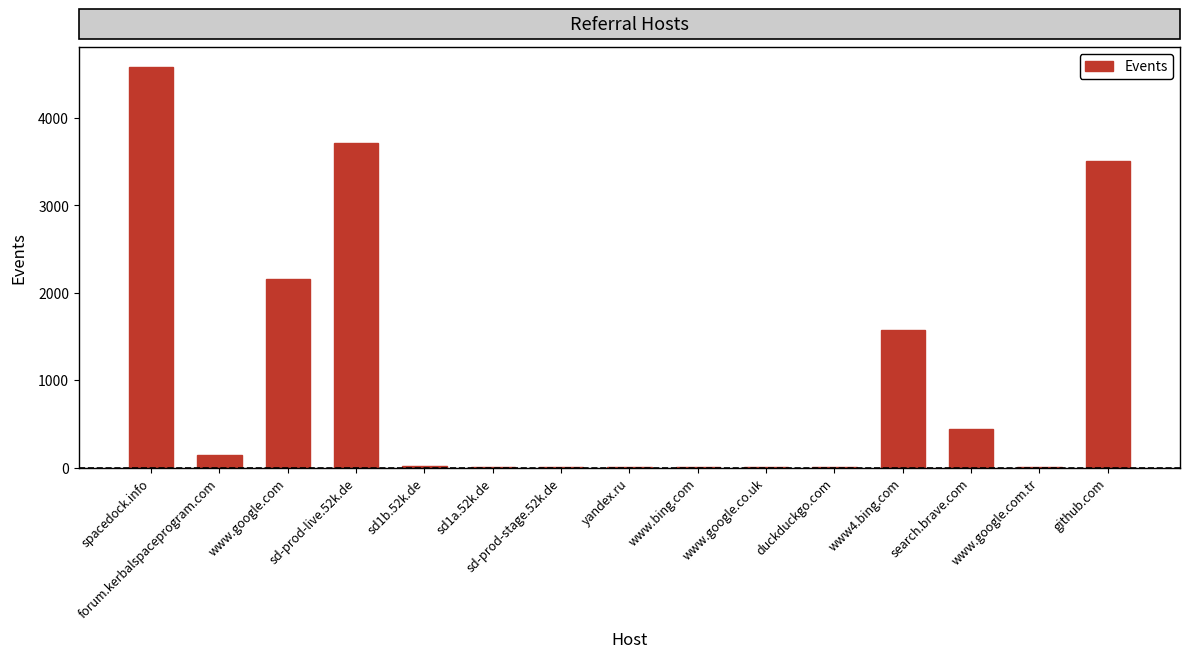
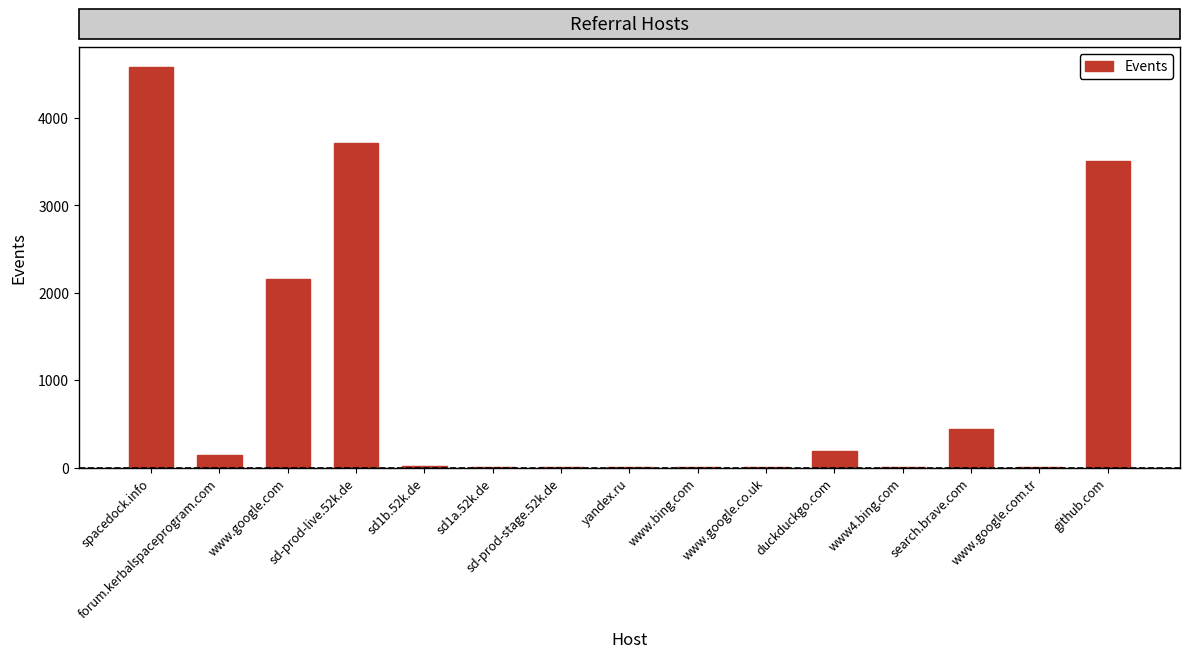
duckduckgo.com: 0 -> 200
www4.bing.com: 1600 -> 0
